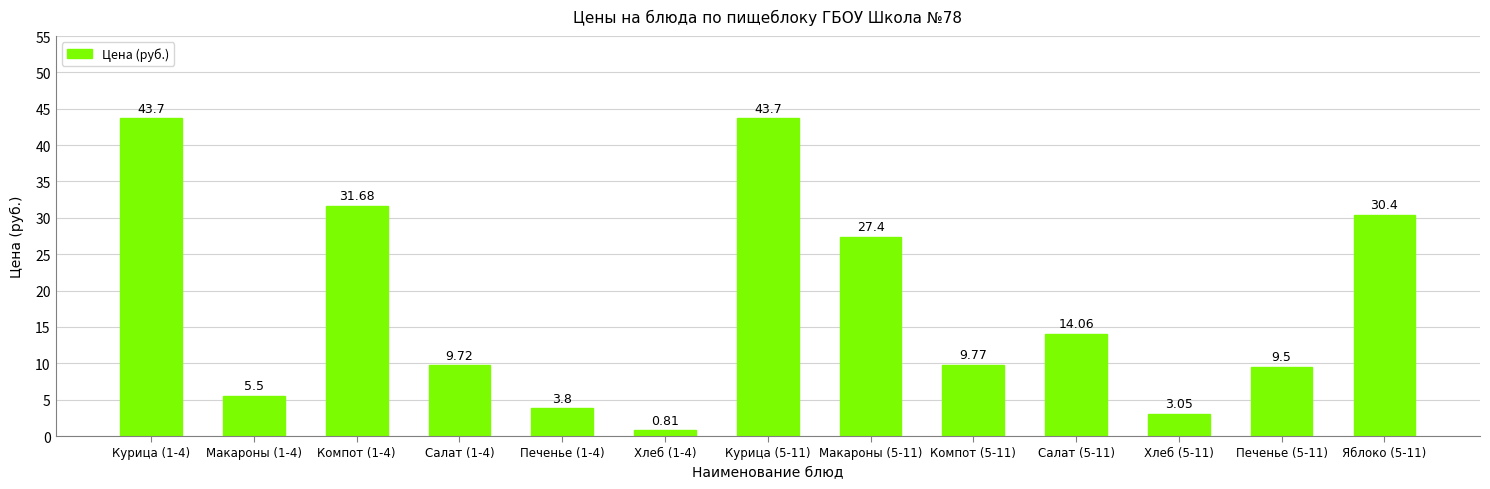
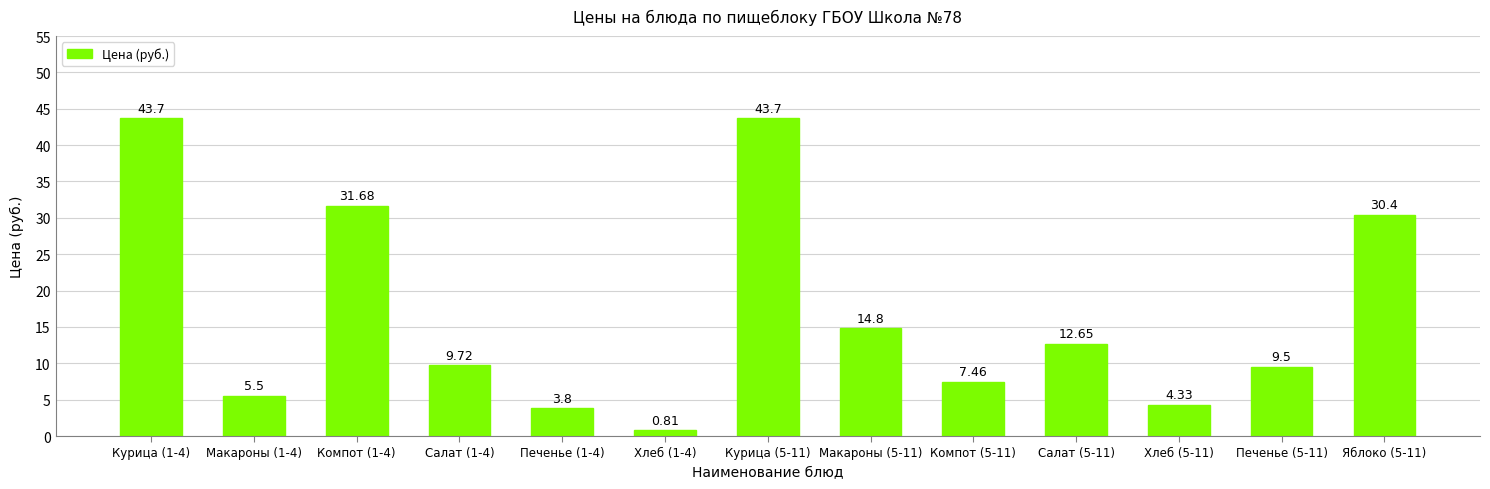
Макароны (5-11): 27.4 -> 14.8
Компот (5-11): 9.77 -> 7.46
Салат (5-11): 14.06 -> 12.65
Хлеб (5-11): 3.05 -> 4.33
